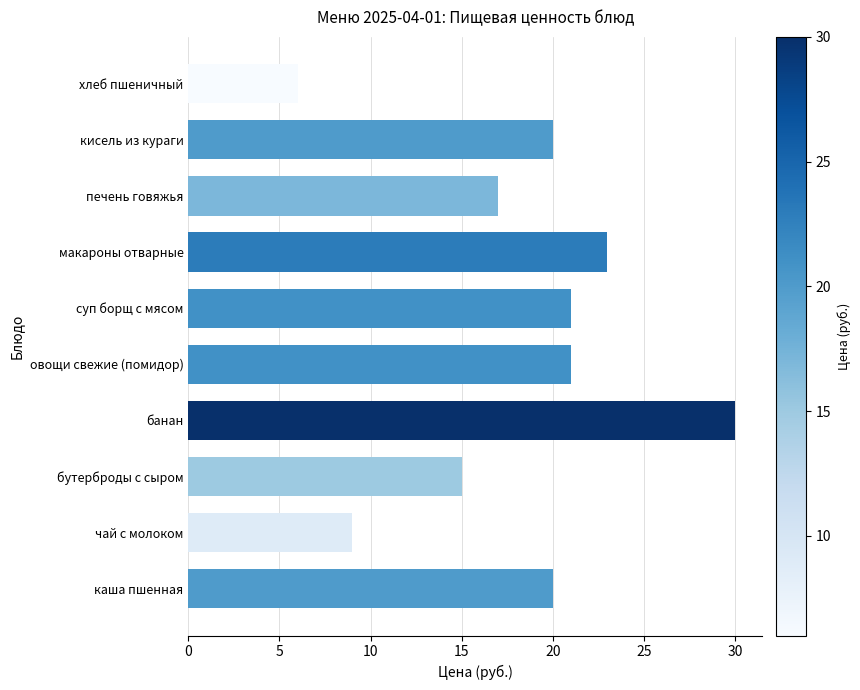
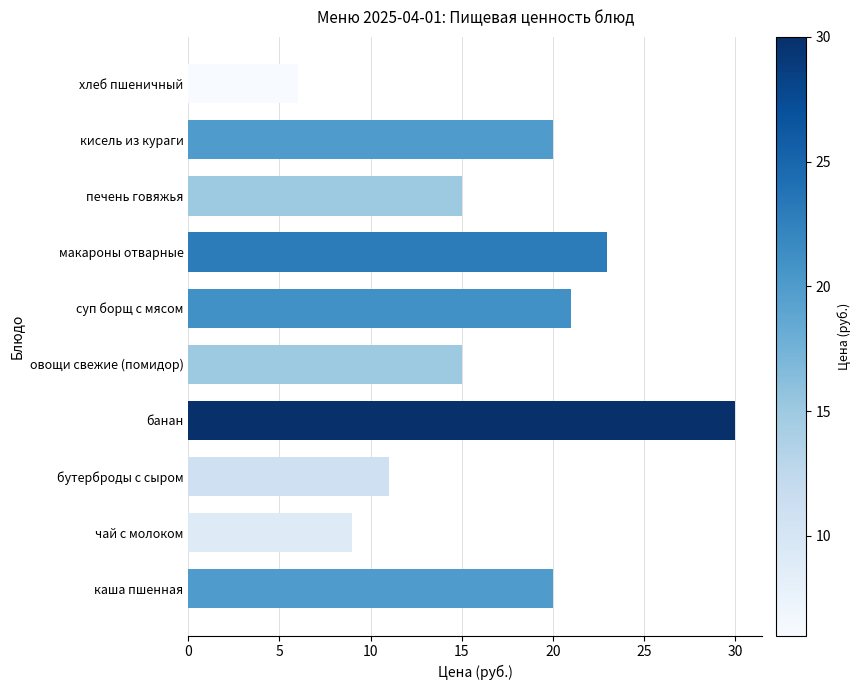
печень говяжья: 17 -> 15
овощи свежие (помидор): 21 -> 15
бутерброды с сыром: 15 -> 11
